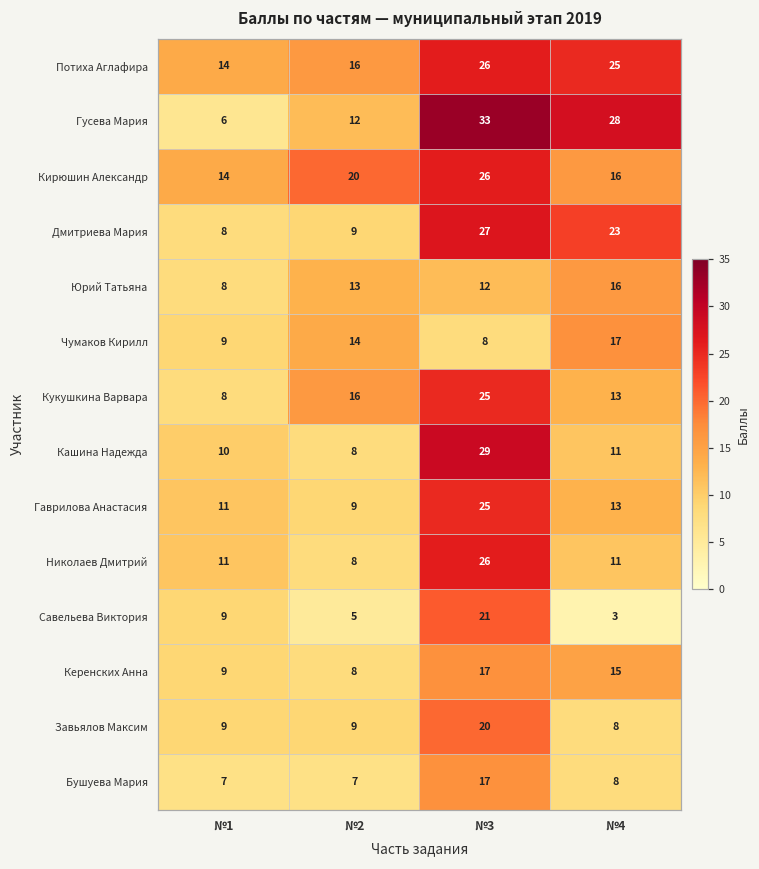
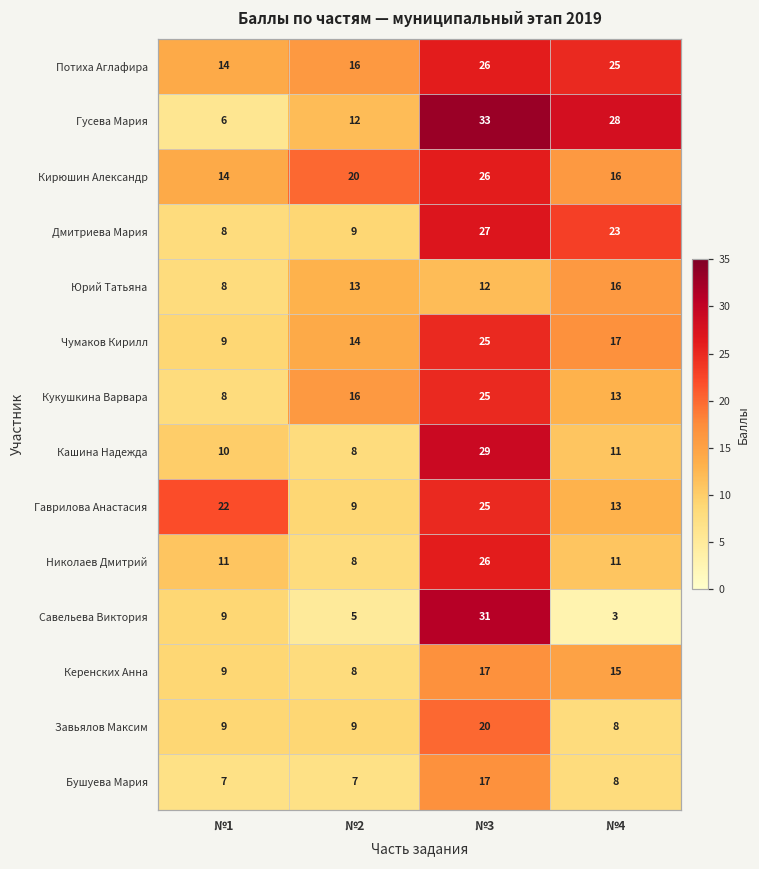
Чумаков Кирилл, №3: 8 -> 25
Гаврилова Анастасия, №1: 11 -> 22
Савельева Виктория, №3: 21 -> 31
